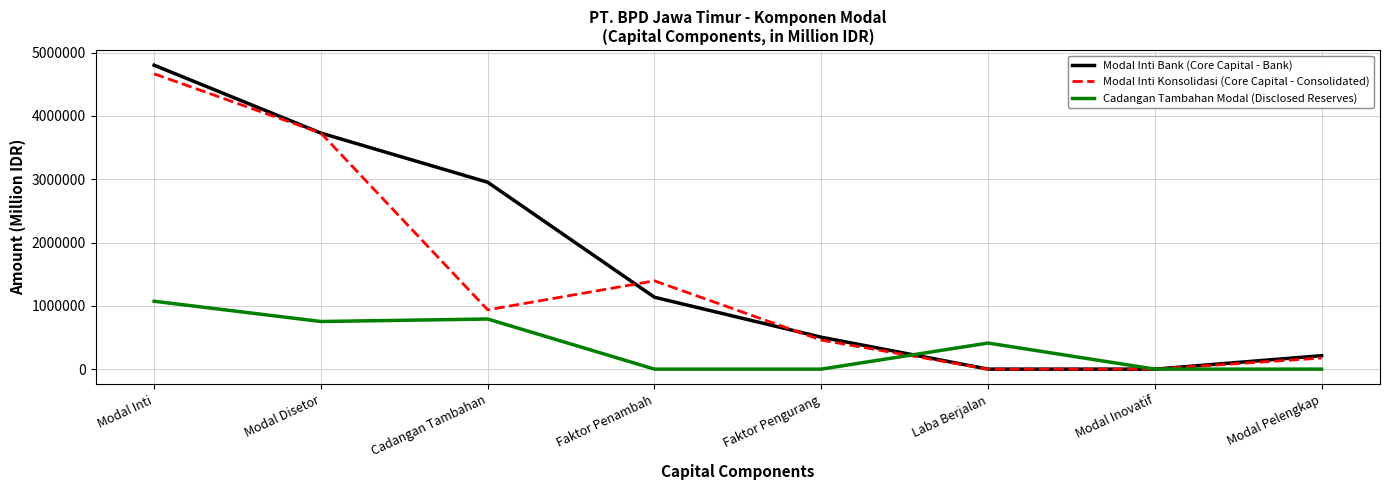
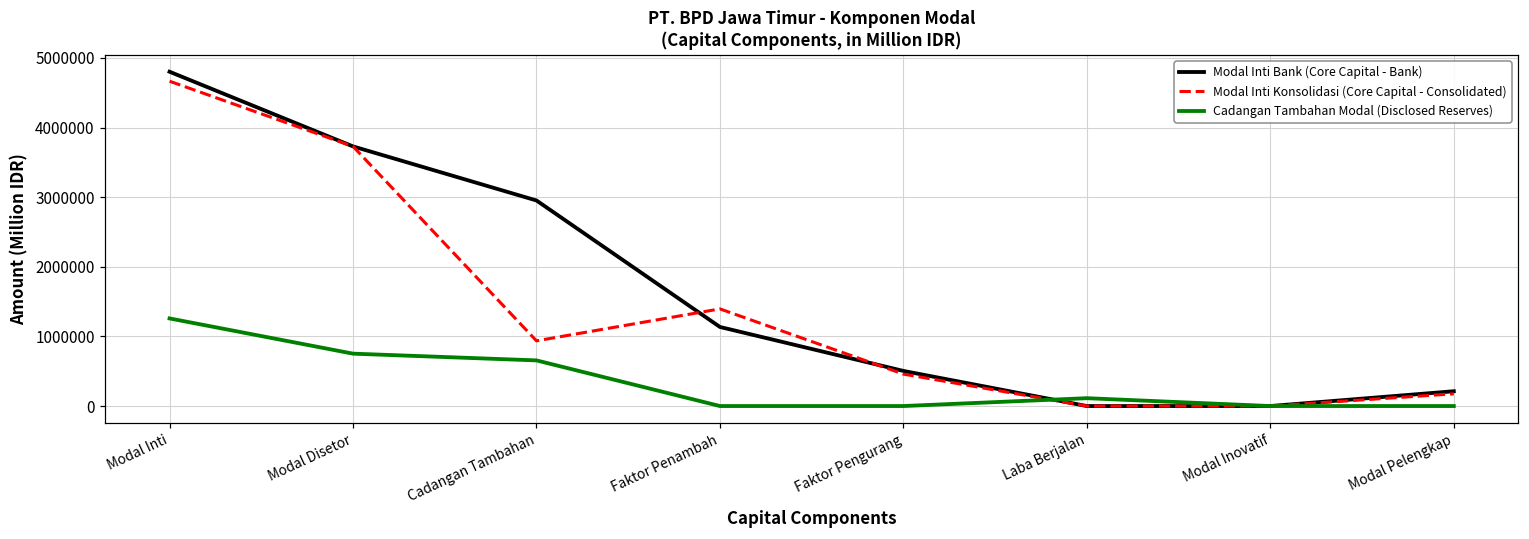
Cadangan Tambahan Modal (Disclosed Reserves), Modal Inti: 1100000 -> 1300000
Cadangan Tambahan Modal (Disclosed Reserves), Cadangan Tambahan: 800000 -> 700000
Cadangan Tambahan Modal (Disclosed Reserves), Laba Berjalan: 400000 -> 100000
